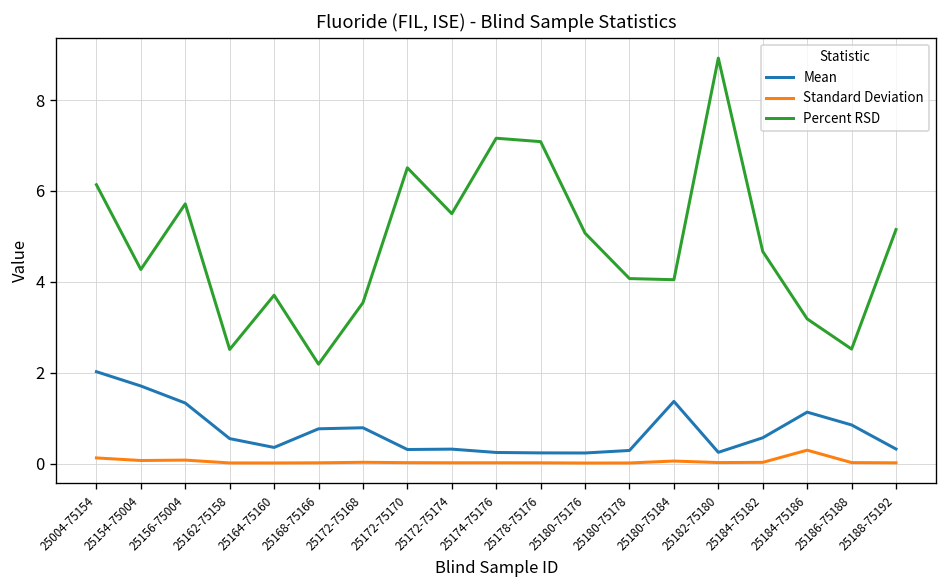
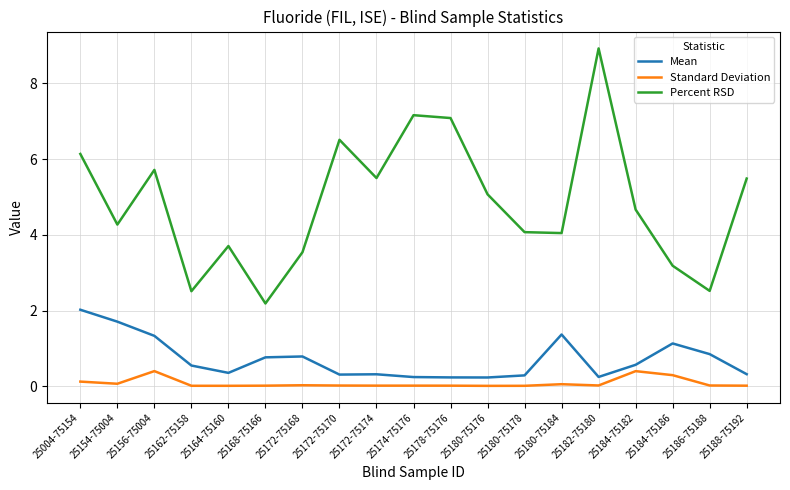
Standard Deviation, 25156-75004: 0.1 -> 0.4
Standard Deviation, 25184-75182: 0.0 -> 0.4
Percent RSD, 25188-75192: 5.2 -> 5.5
